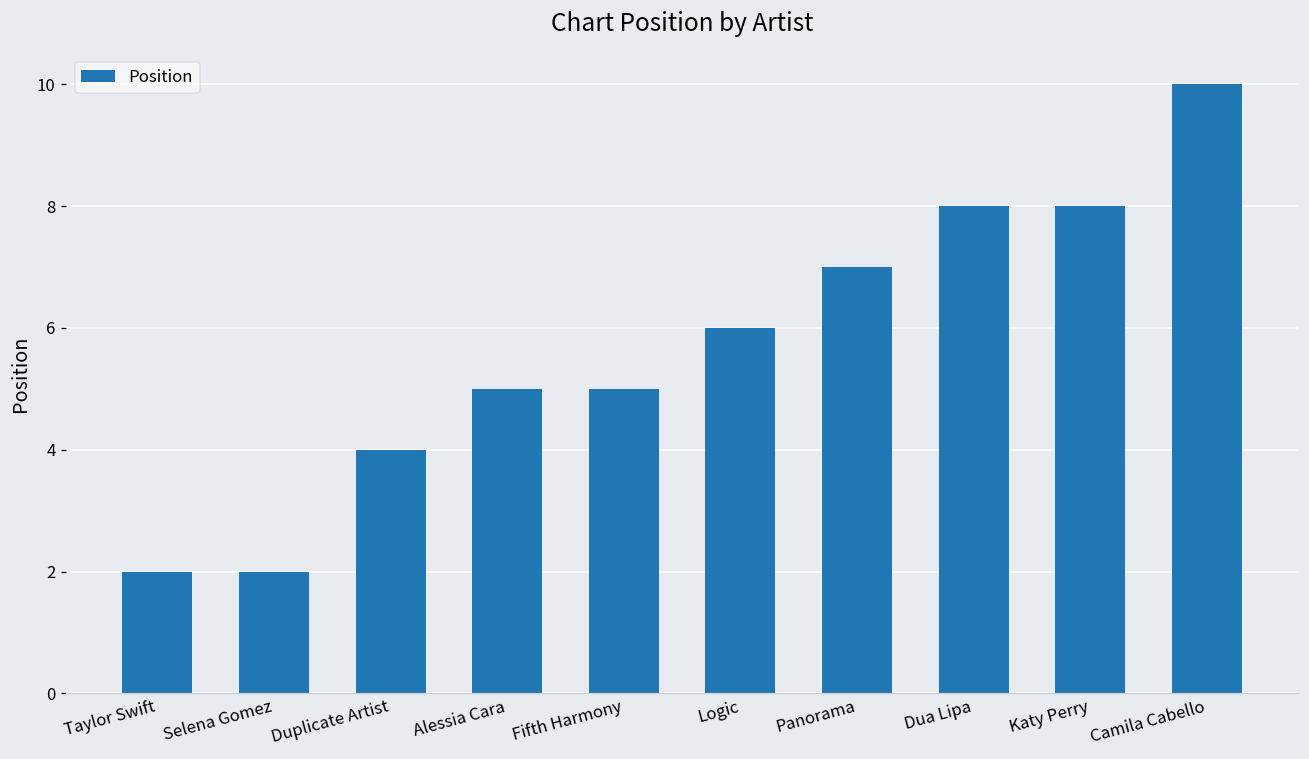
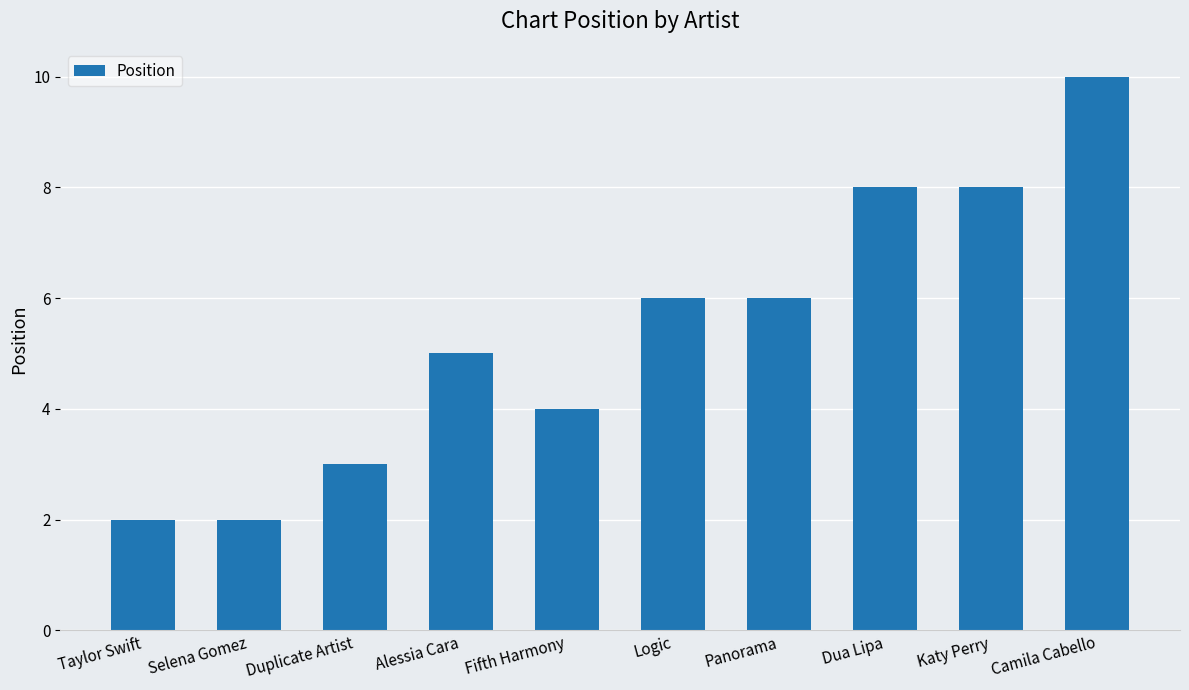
Duplicate Artist: 4 -> 3
Fifth Harmony: 5 -> 4
Panorama: 7 -> 6
